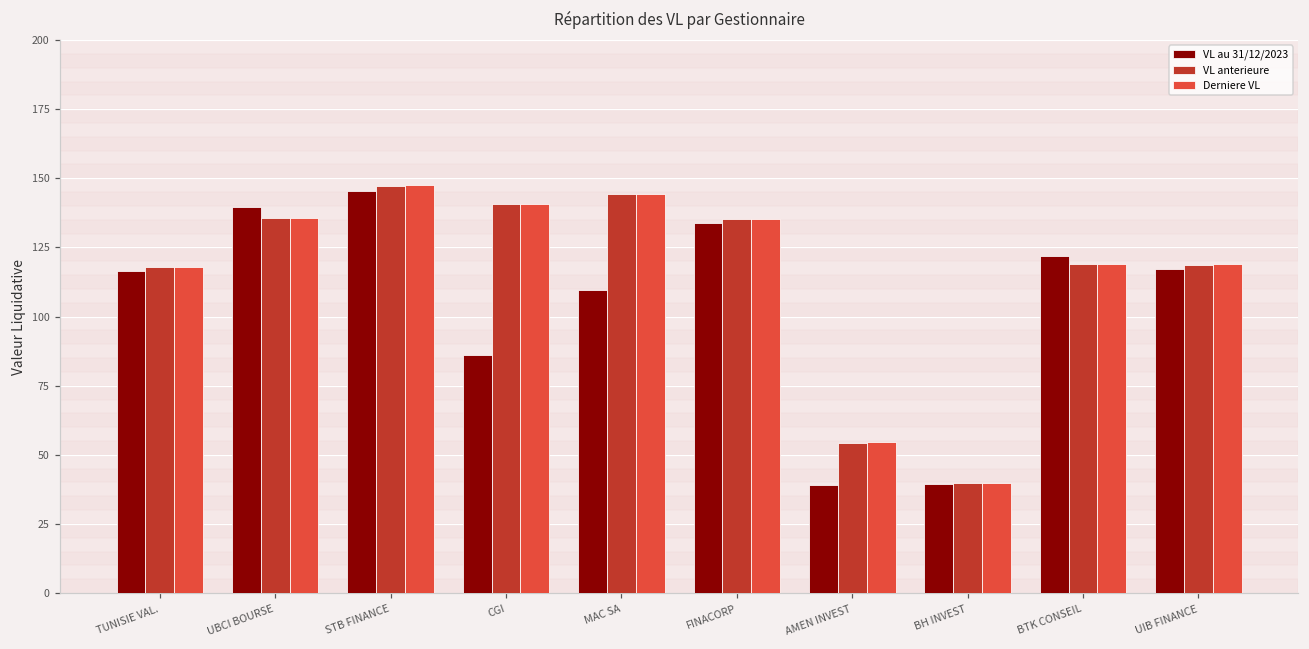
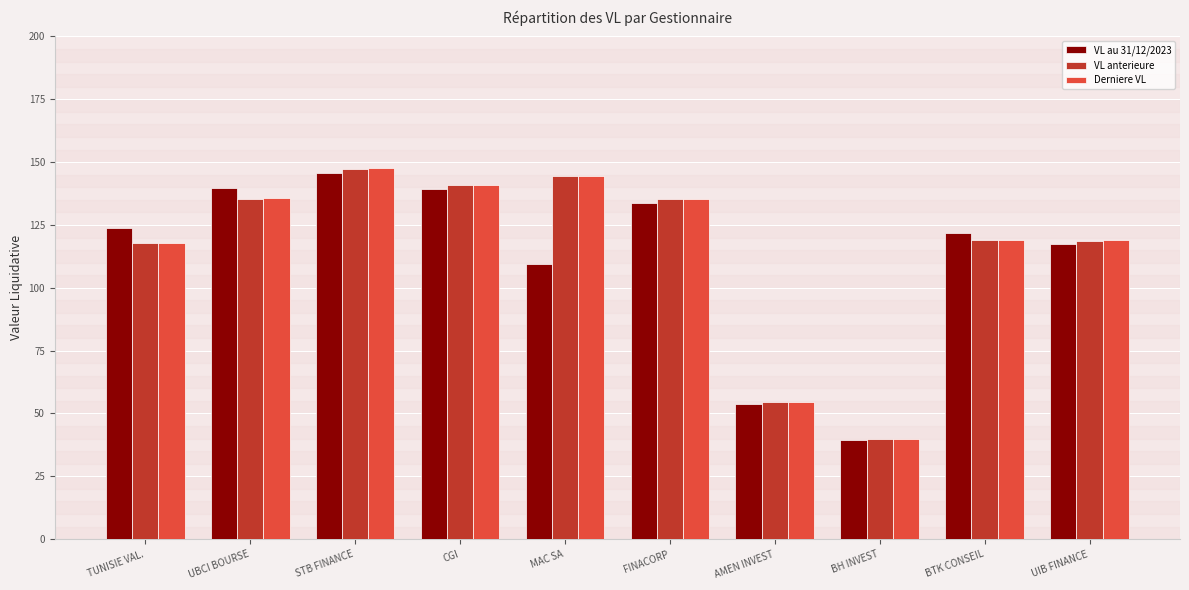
VL au 31/12/2023, TUNISIE VAL.: 116 -> 124
VL au 31/12/2023, CGI: 86 -> 139
VL au 31/12/2023, AMEN INVEST: 39 -> 54
